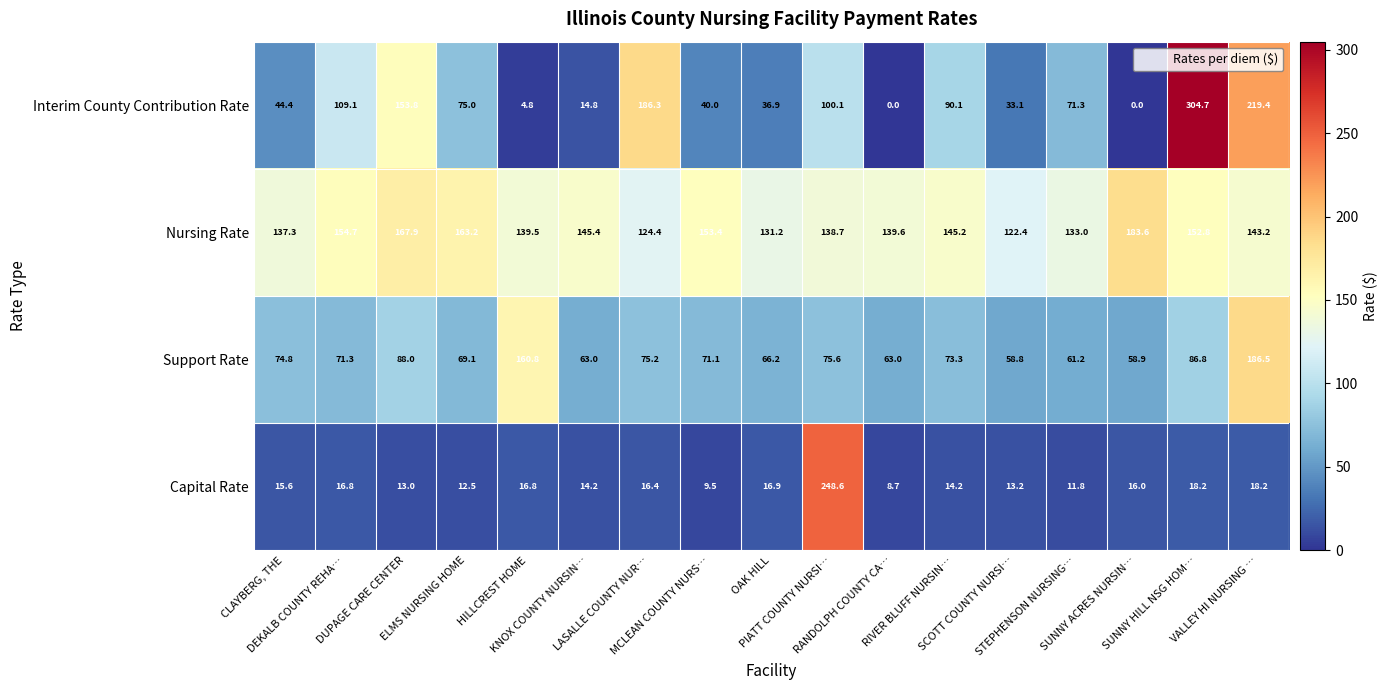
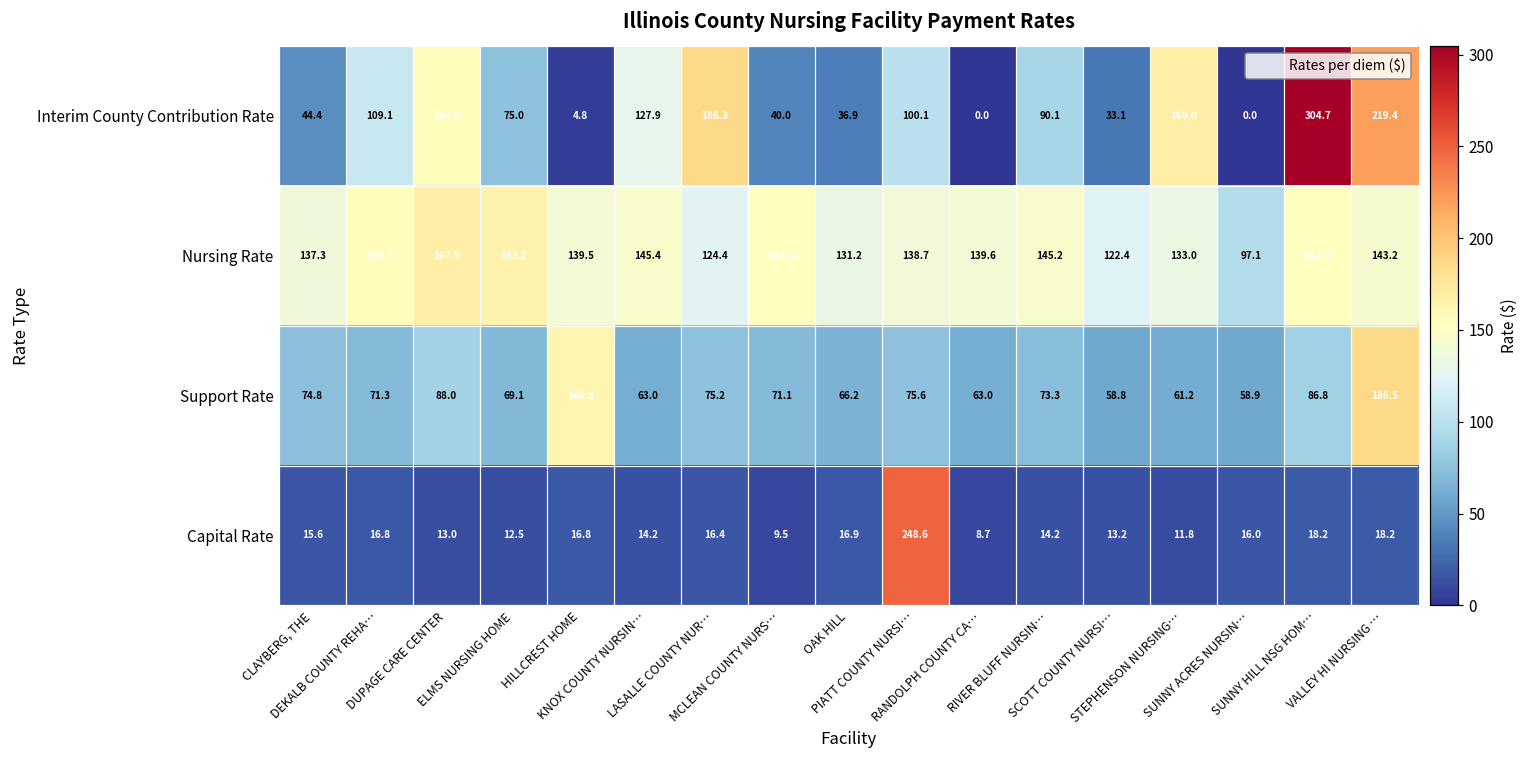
Interim County Contribution Rate, KNOX COUNTY NURSIN…: 14.8 -> 127.9
Interim County Contribution Rate, STEPHENSON NURSING…: 71.3 -> 168.0
Nursing Rate, SUNNY ACRES NURSIN…: 183.6 -> 97.1
